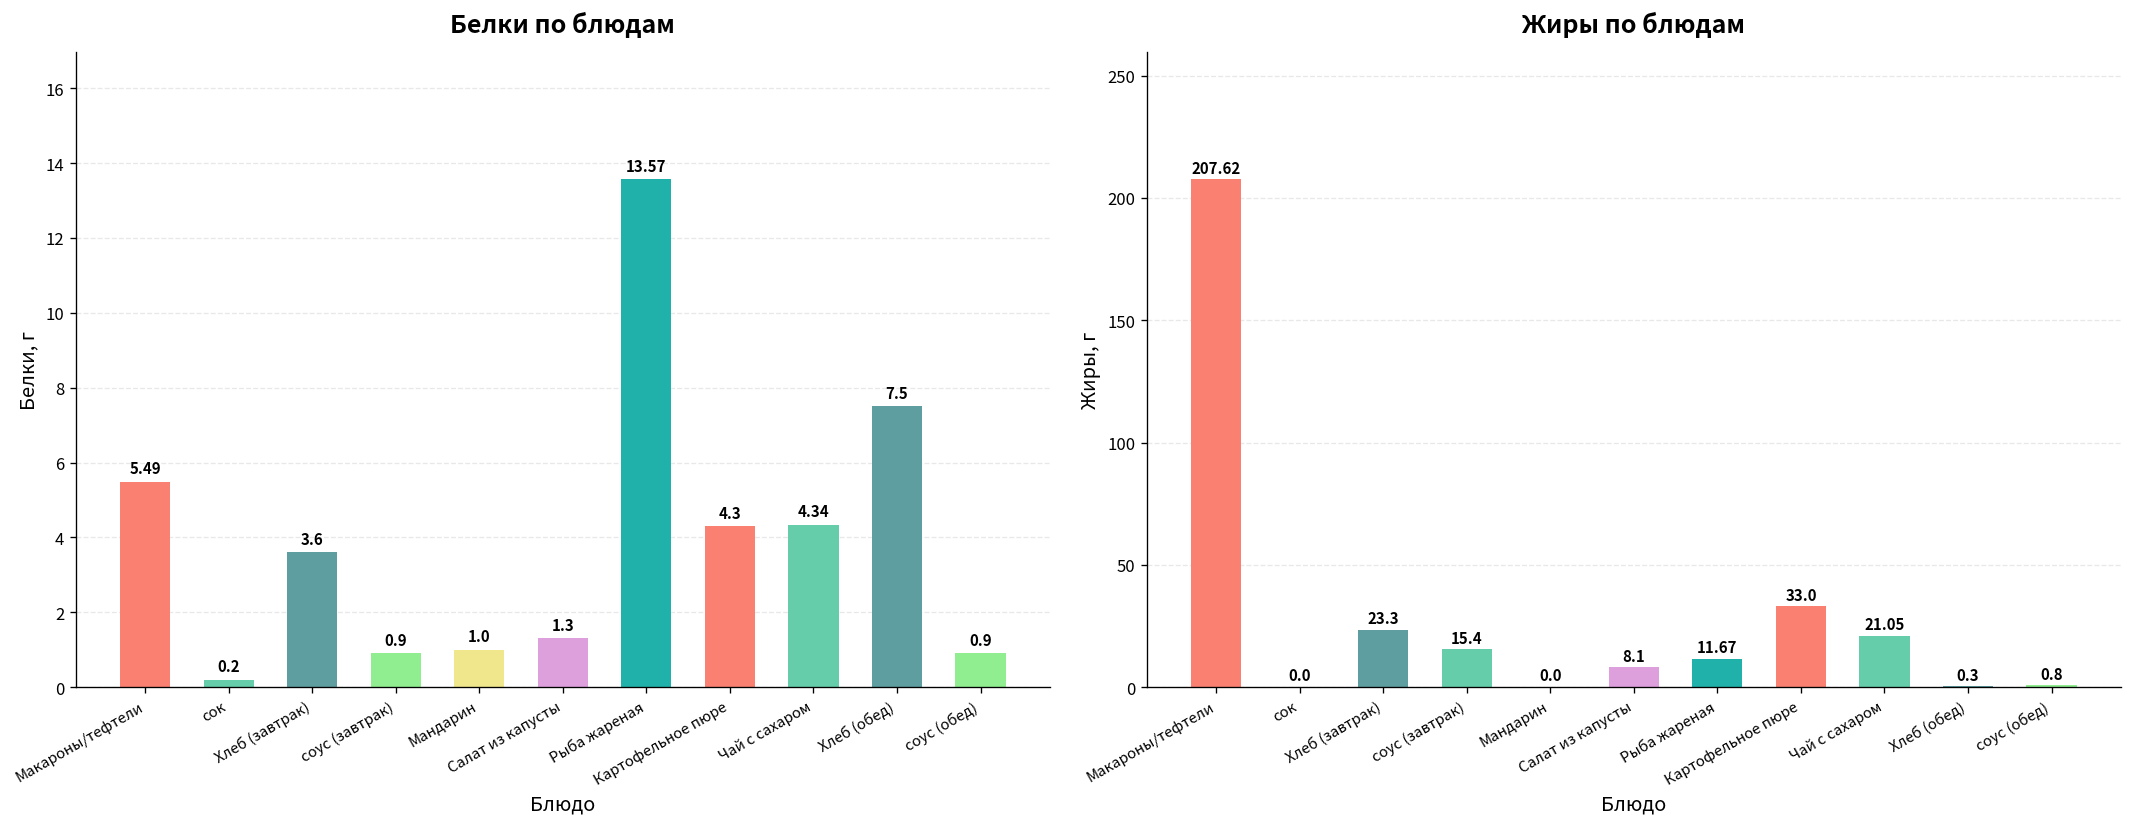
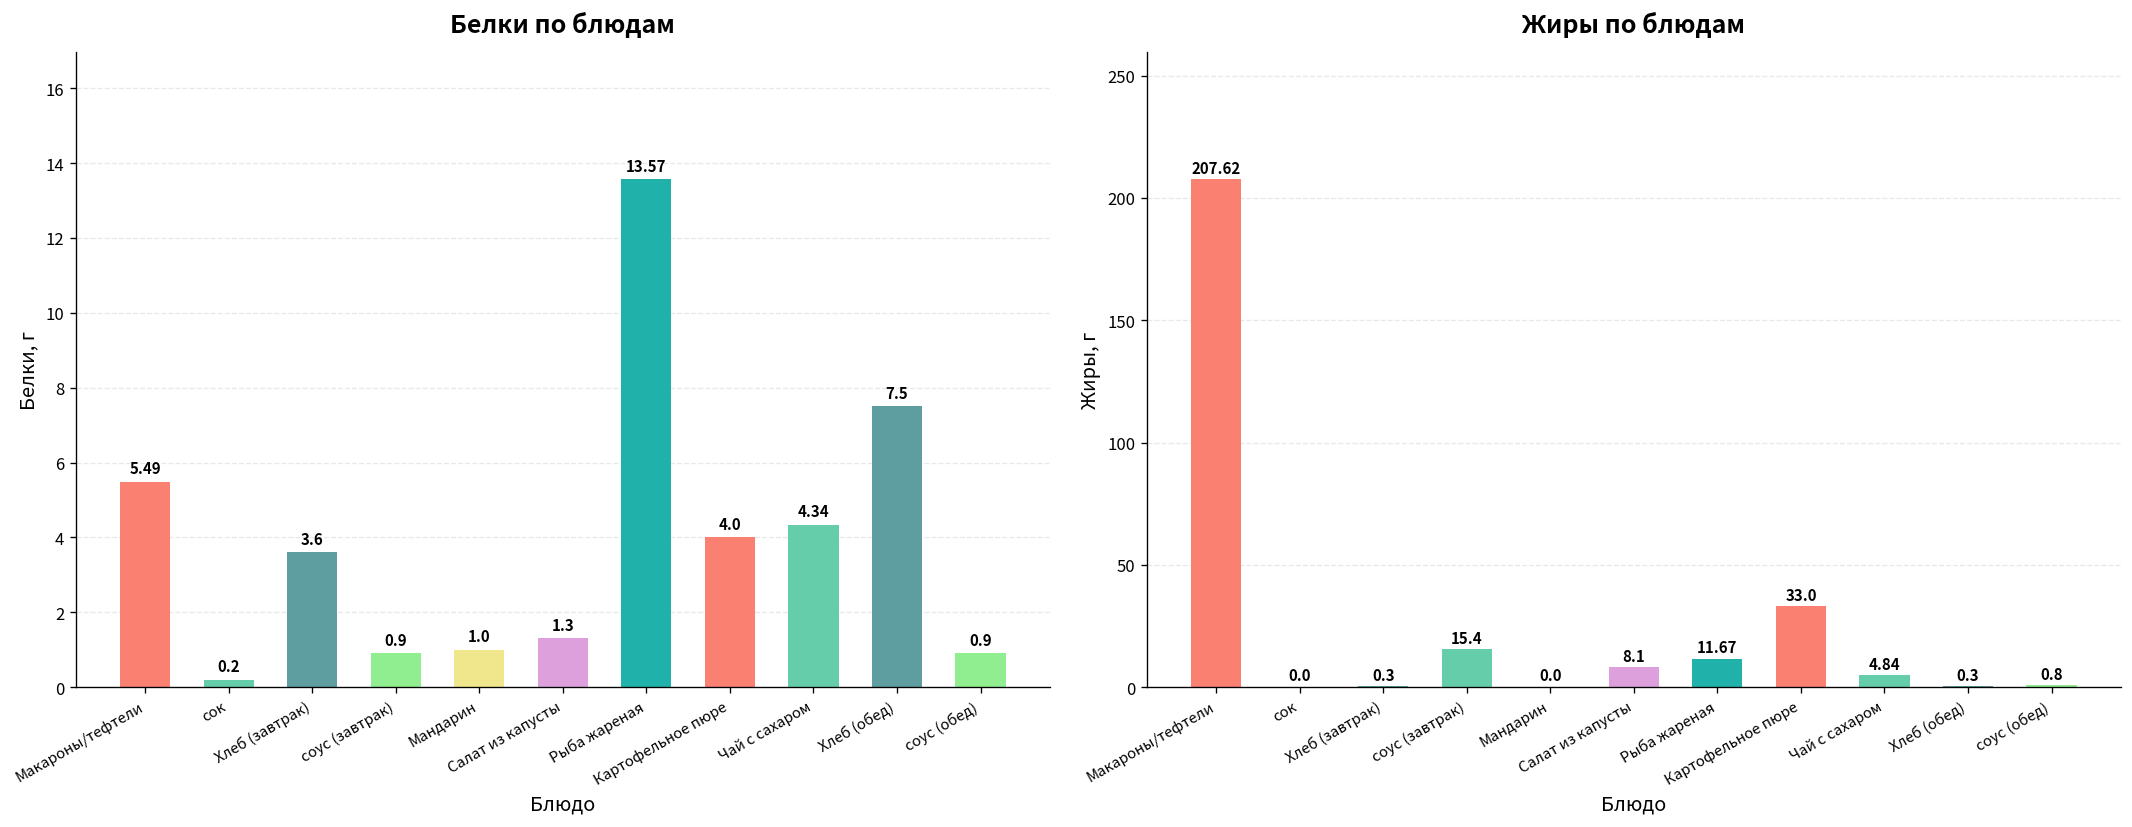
Белки по блюдам, Картофельное пюре: 4.3 -> 4.0
Жиры по блюдам, Хлеб (завтрак): 23.3 -> 0.3
Жиры по блюдам, Чай с сахаром: 21.05 -> 4.84
